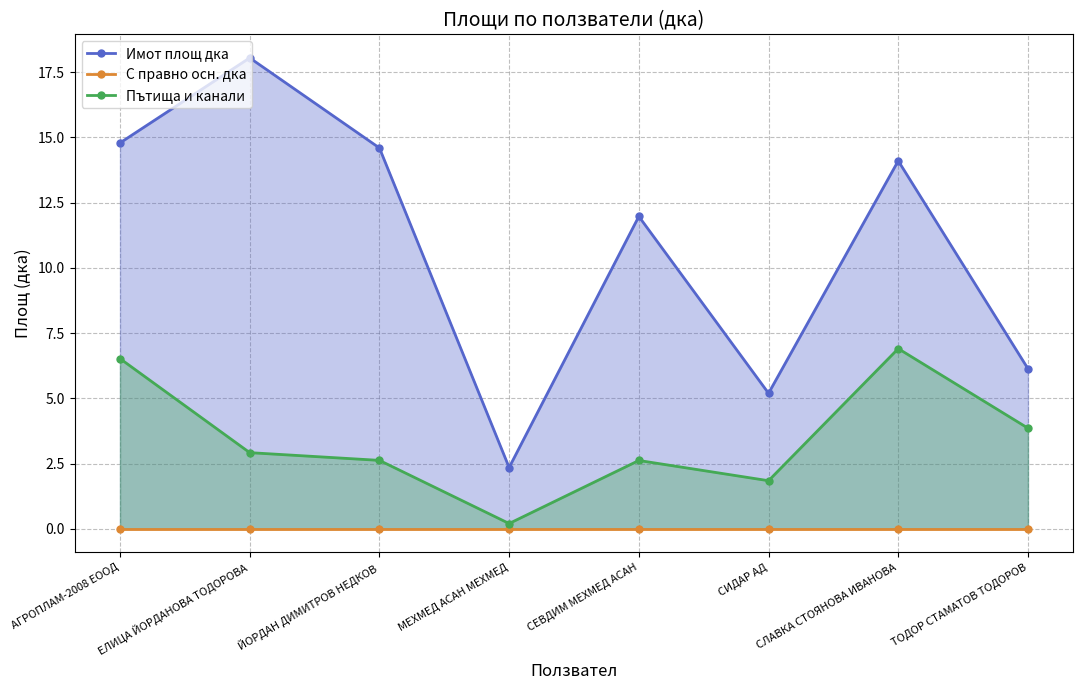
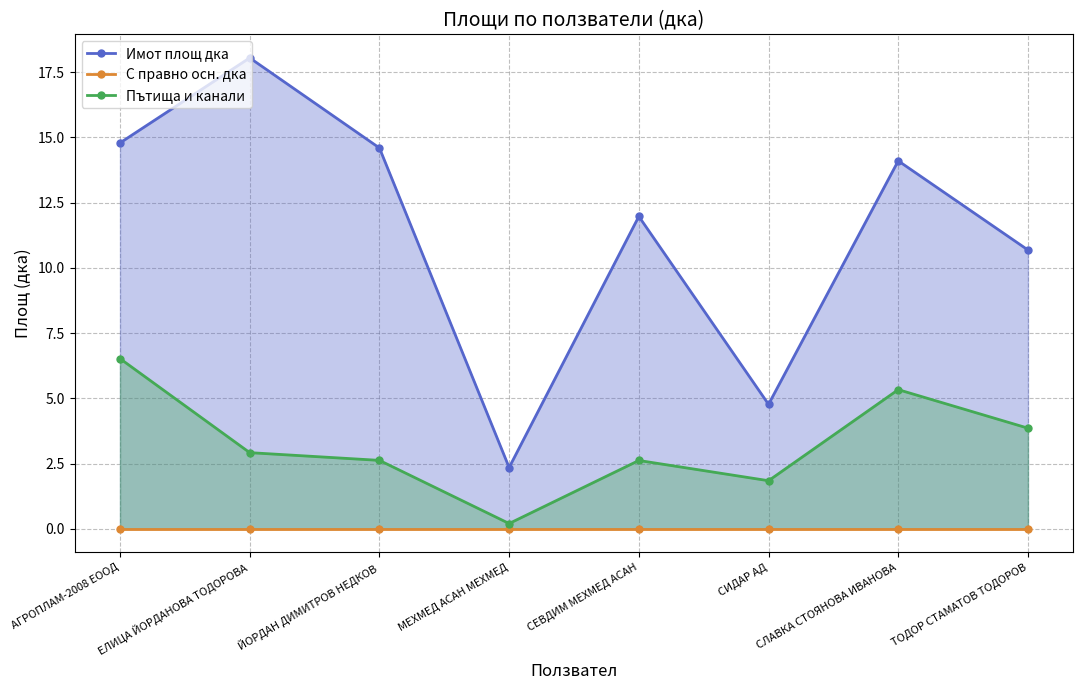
Имот площ дка, СИДАР АД: 5.2 -> 4.8
Пътища и канали, СЛАВКА СТОЯНОВА ИВАНОВА: 6.9 -> 5.3
Имот площ дка, ТОДОР СТАМАТОВ ТОДОРОВ: 6.1 -> 10.7
